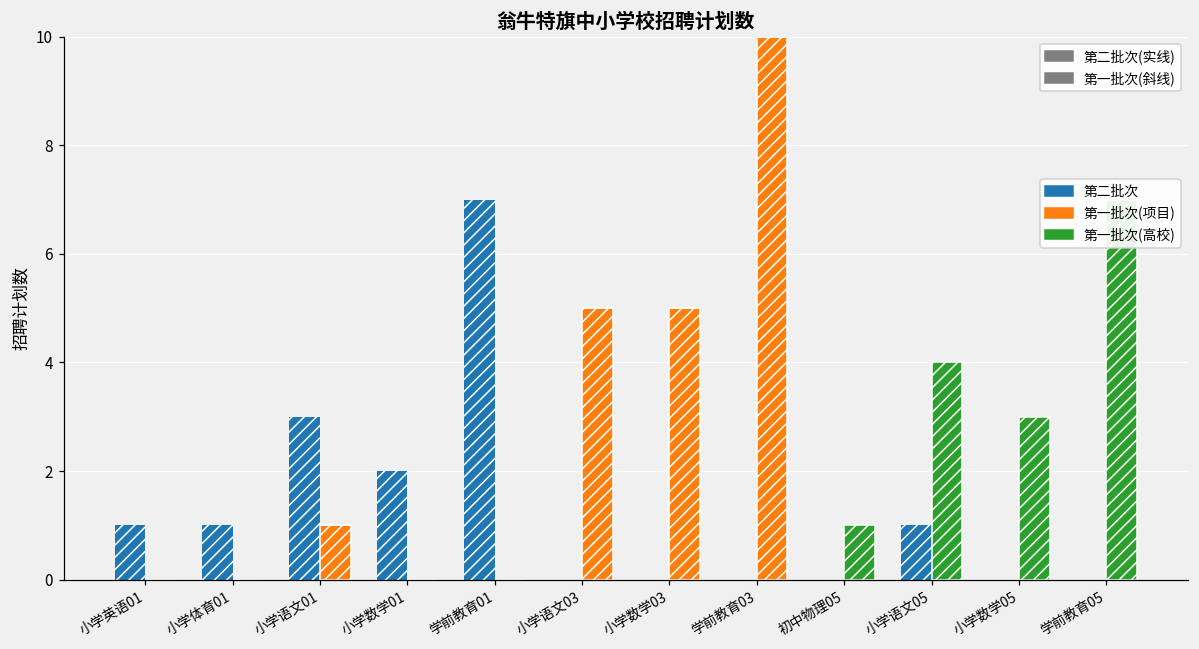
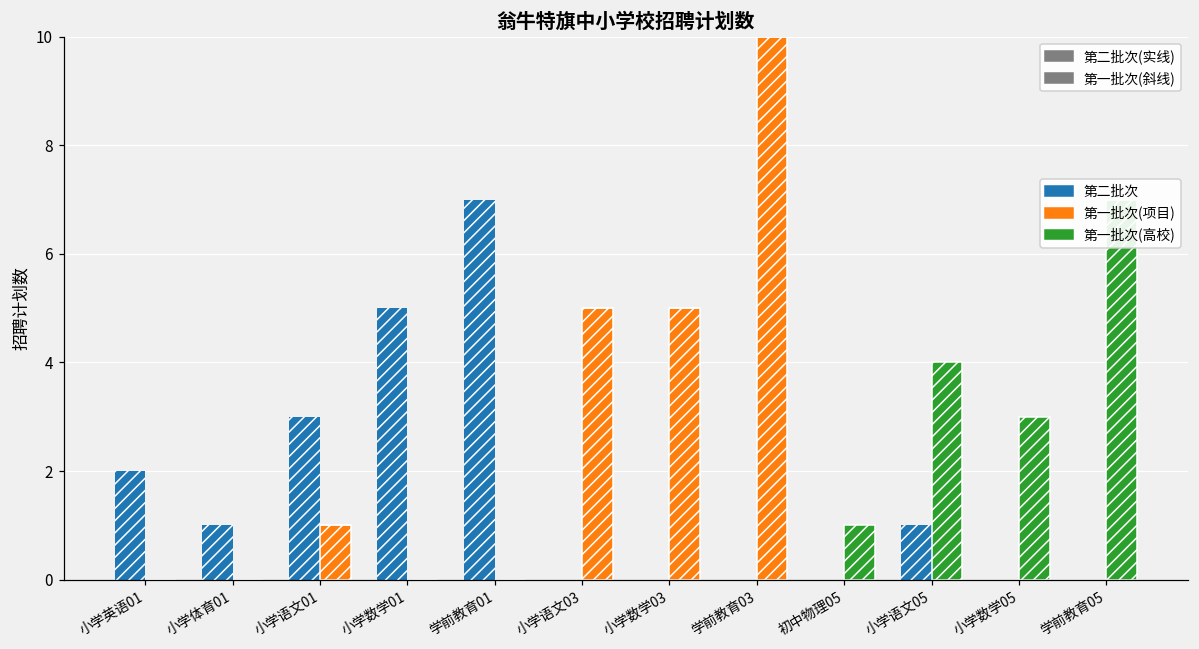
第二批次, 小学英语01: 1 -> 2
第二批次, 小学数学01: 2 -> 5
